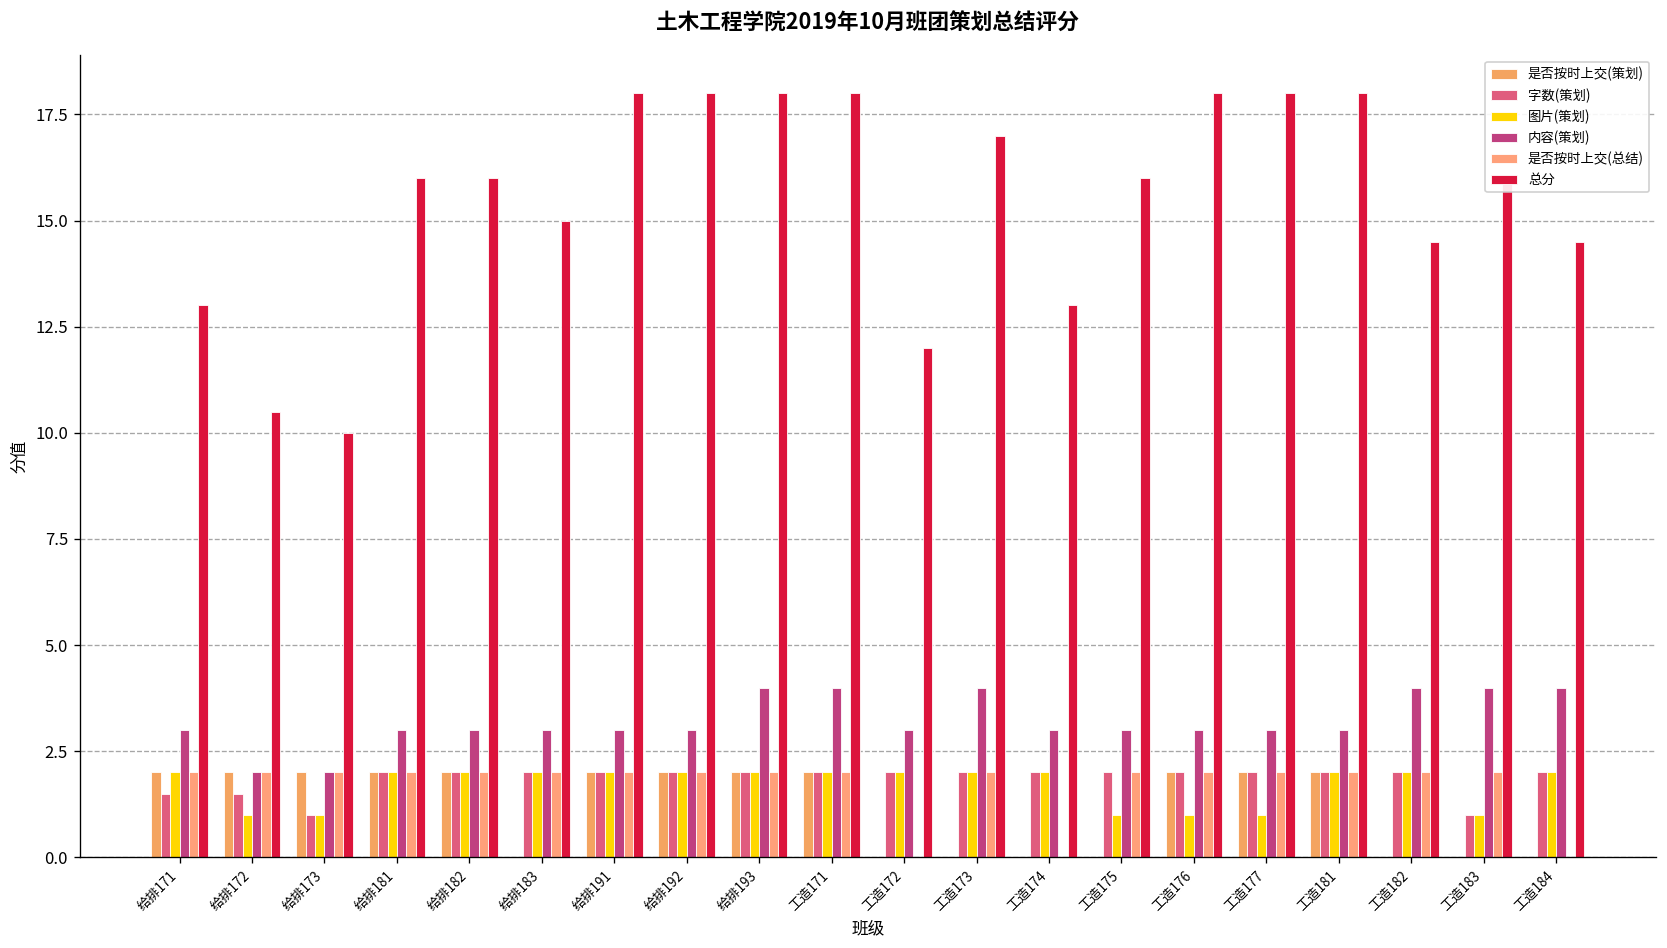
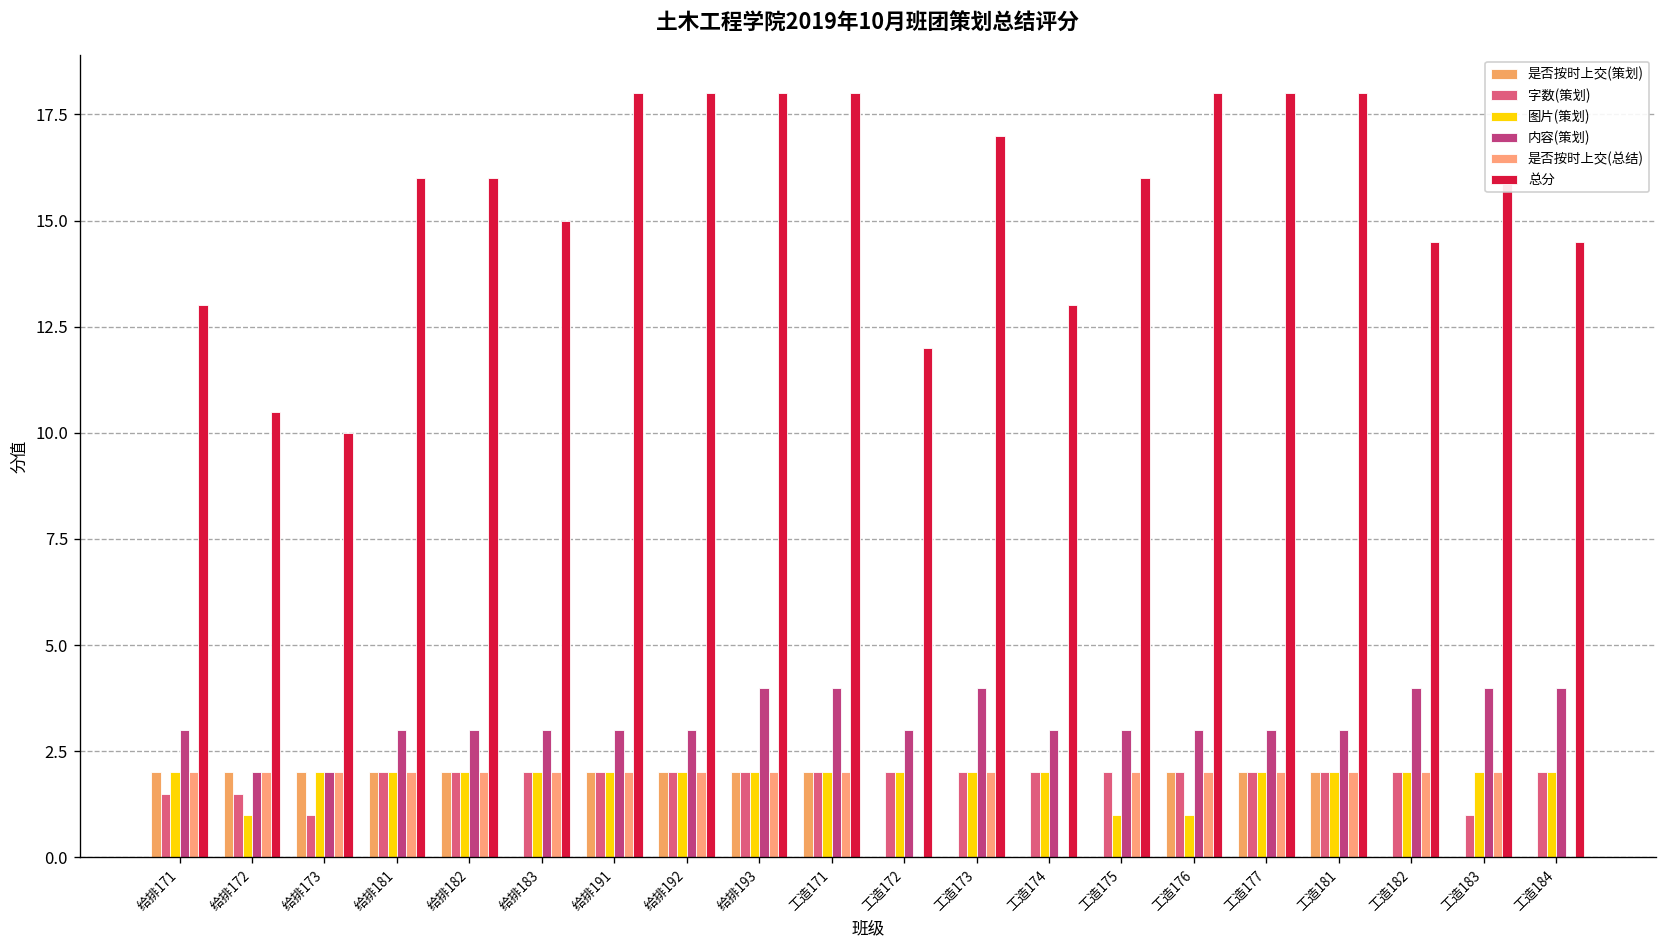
图片(策划), 给排173: 1 -> 2
图片(策划), 工造177: 1 -> 2
图片(策划), 工造183: 1 -> 2
